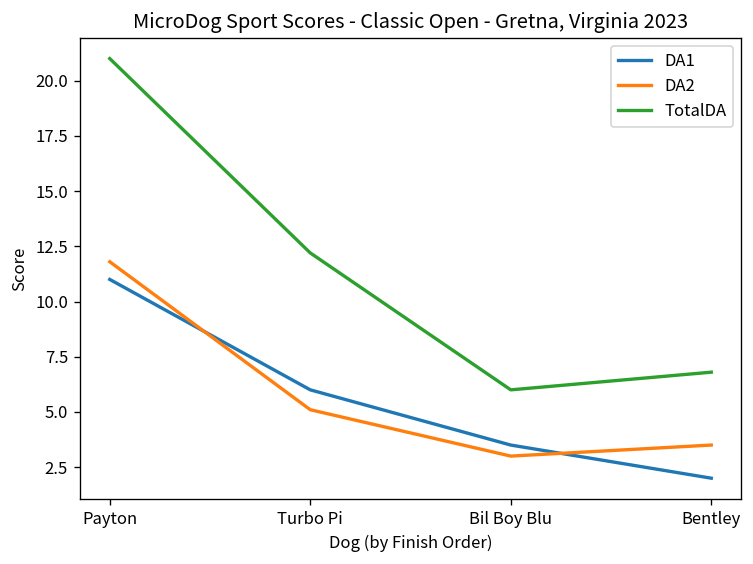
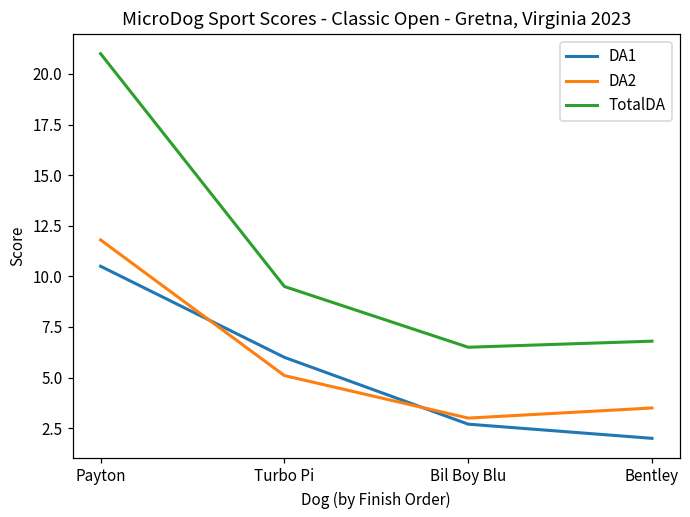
DA1, Payton: 11.0 -> 10.5
TotalDA, Turbo Pi: 12.2 -> 9.5
DA1, Bil Boy Blu: 3.5 -> 2.7
TotalDA, Bil Boy Blu: 6.0 -> 6.5
